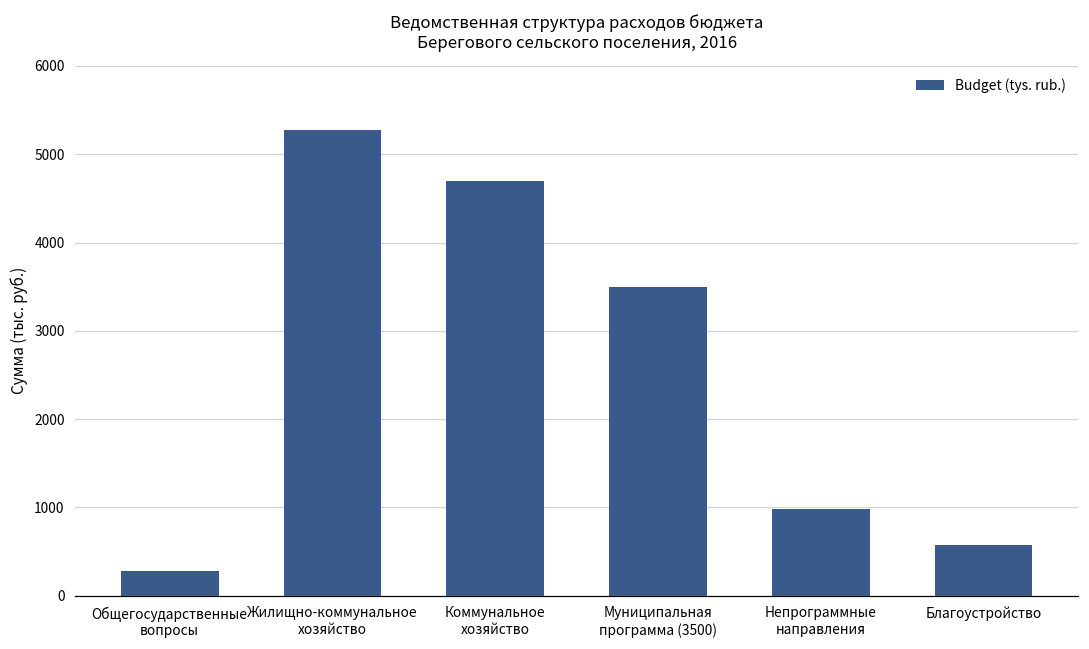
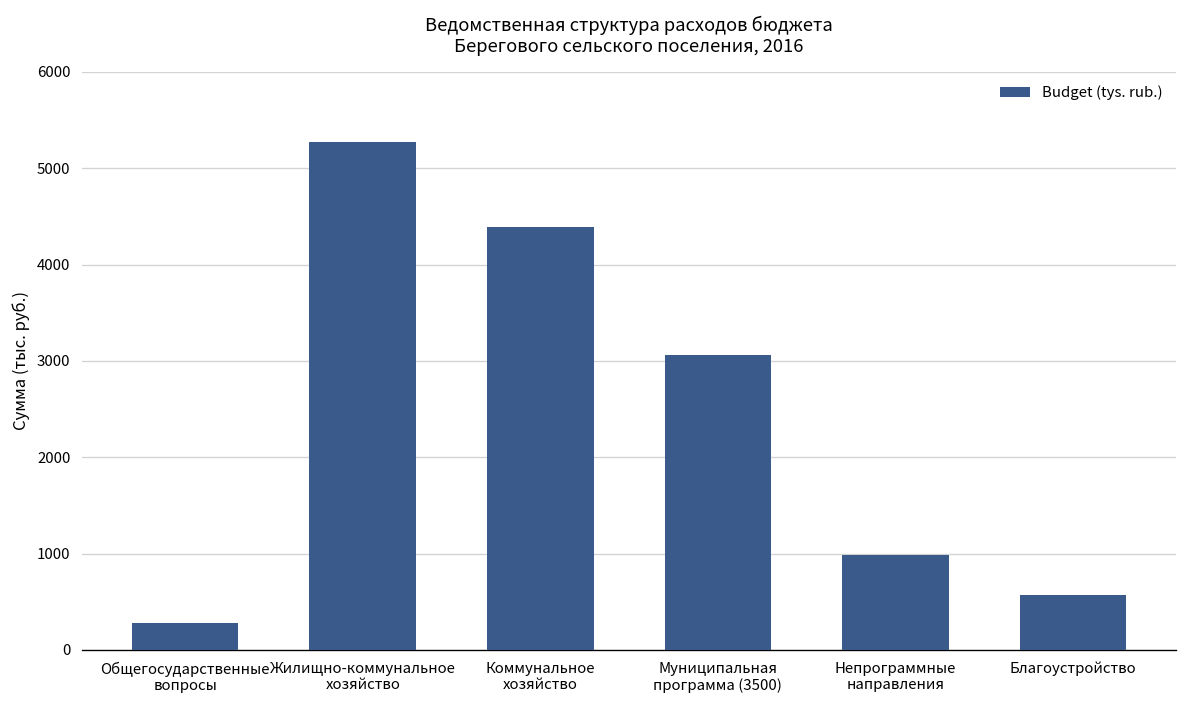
Коммунальное хозяйство: 4700 -> 4400
Муниципальная программа (3500): 3500 -> 3100
